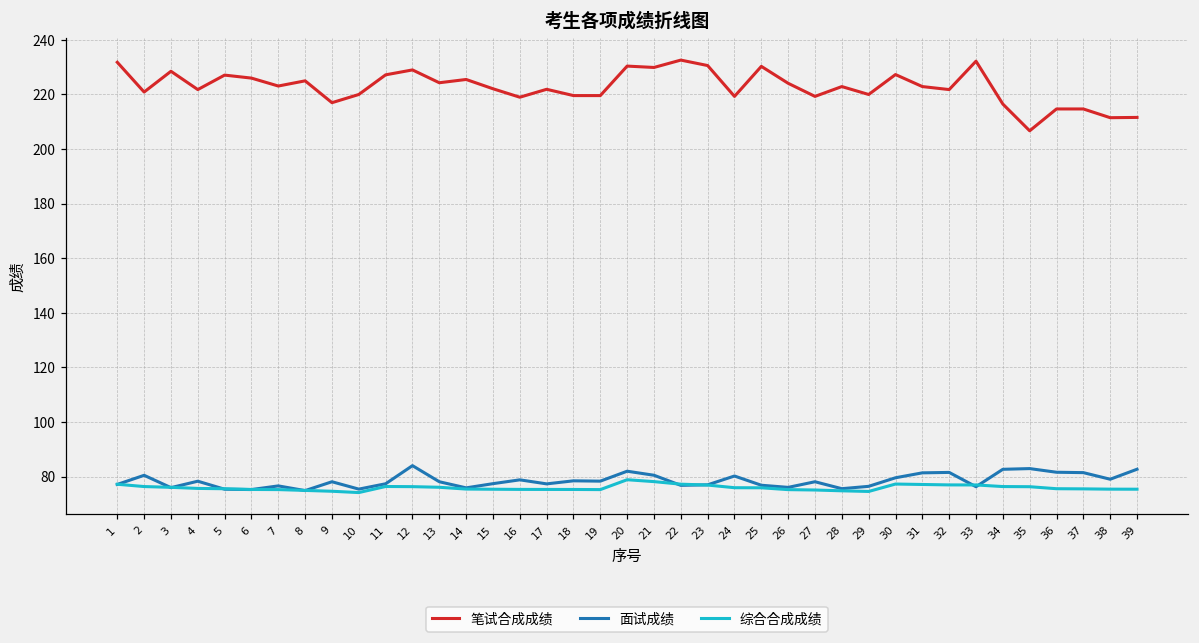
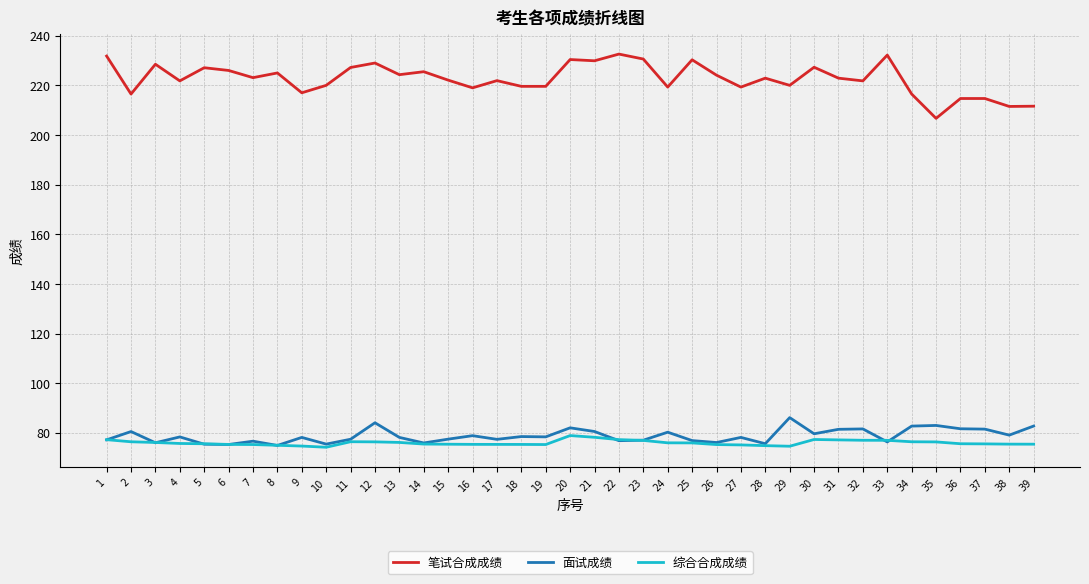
笔试合成成绩, 2: 221 -> 217
面试成绩, 29: 76 -> 86
